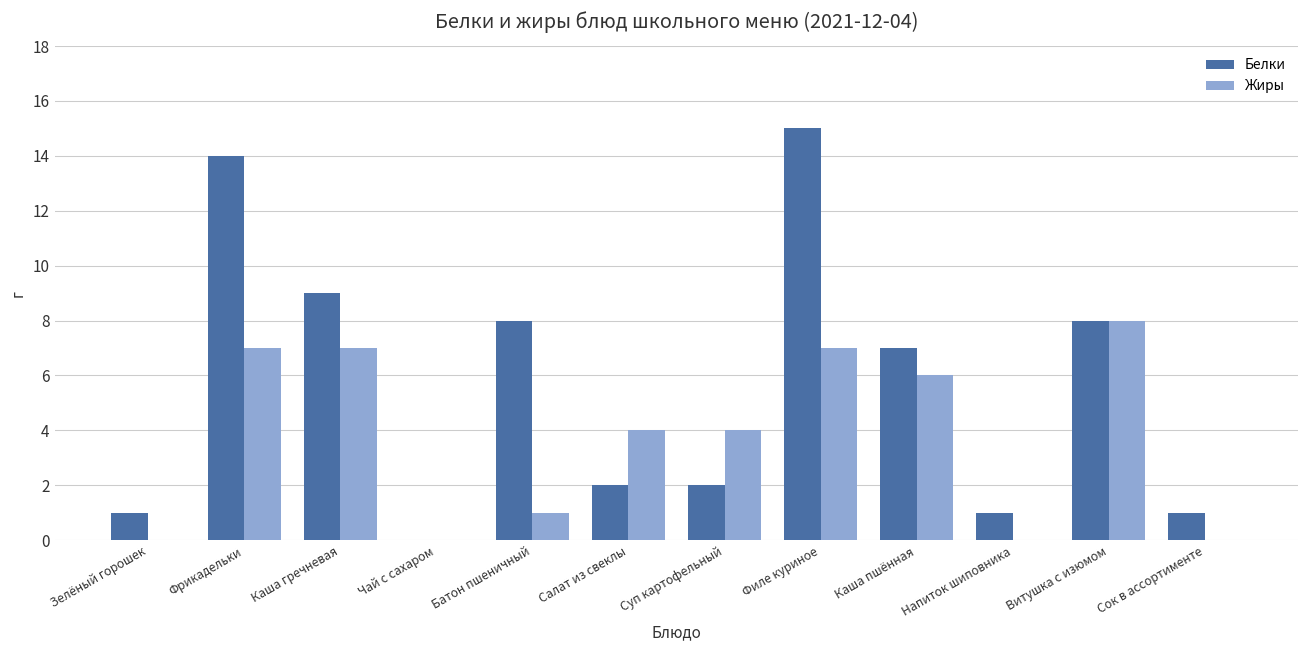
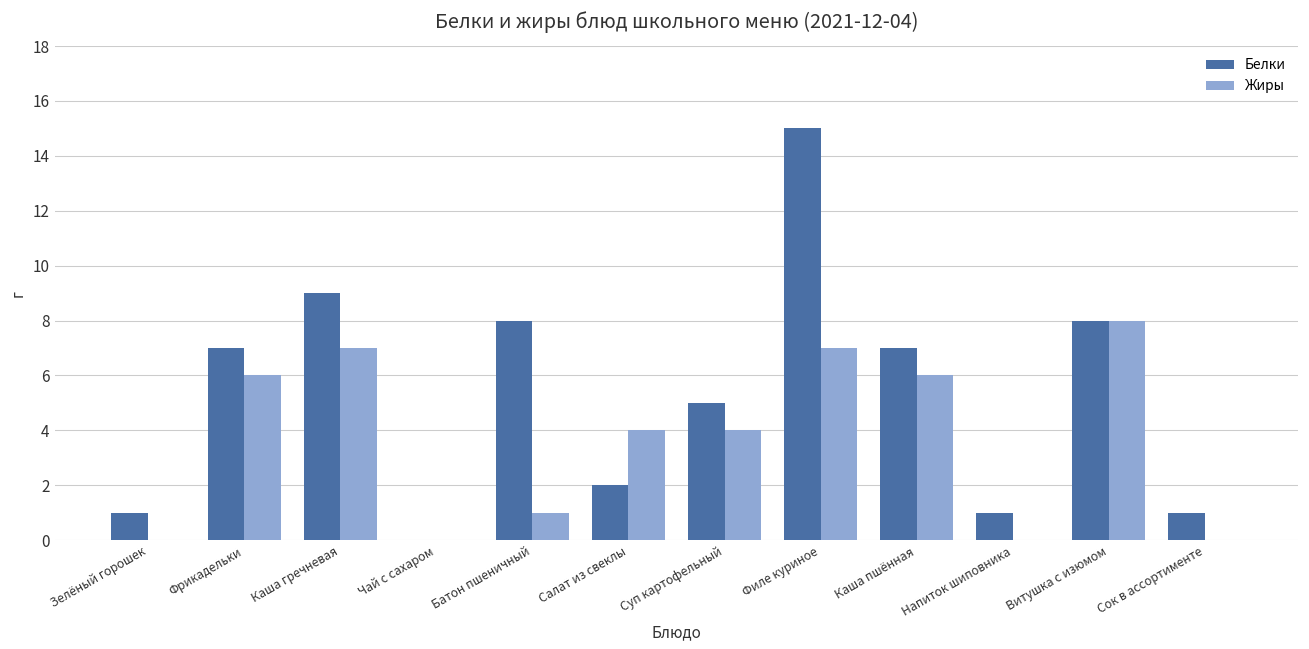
Белки, Фрикадельки: 14 -> 7
Жиры, Фрикадельки: 7 -> 6
Белки, Суп картофельный: 2 -> 5
